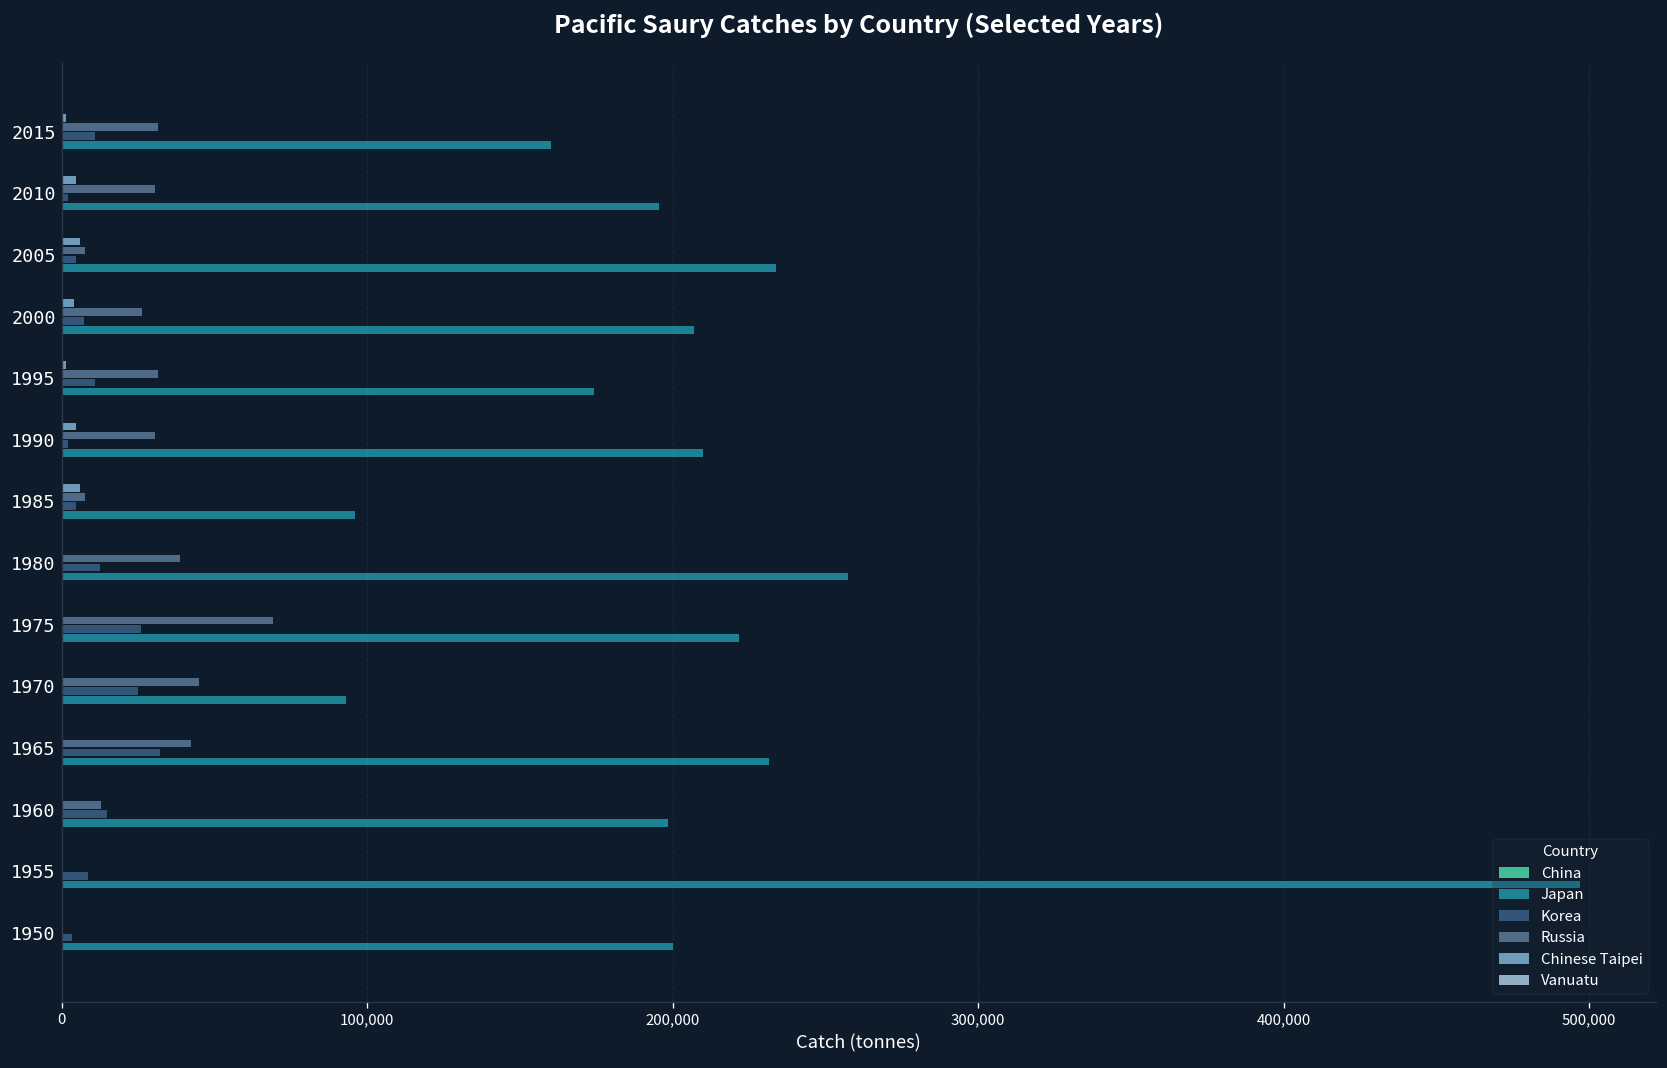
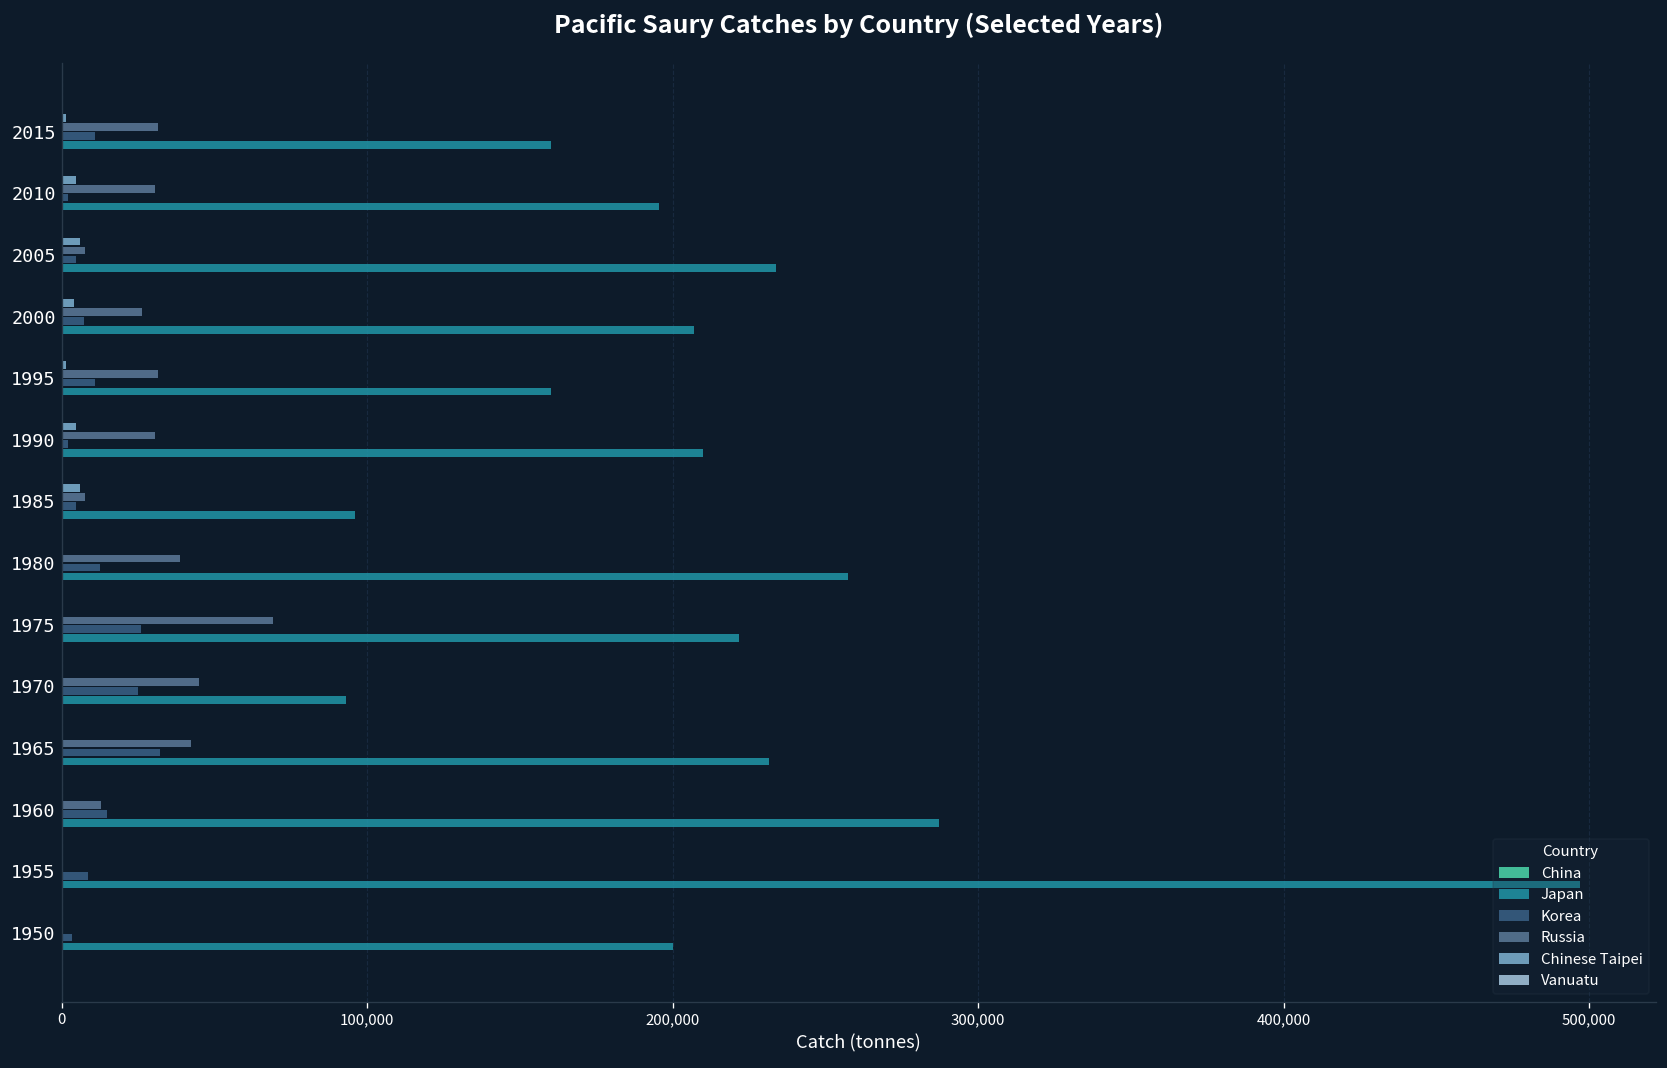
Japan, 1995: 174,000 -> 160,000
Japan, 1960: 199,000 -> 287,000
